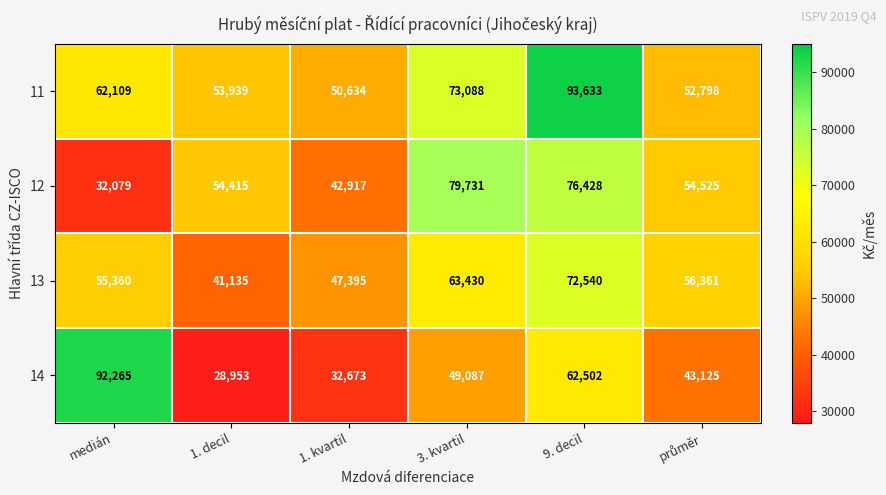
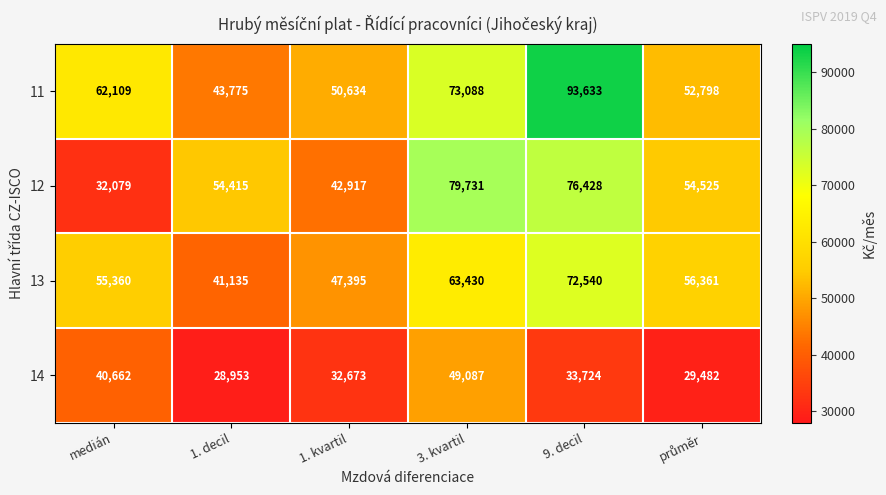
11, 1. decil: 53,939 -> 43,775
14, medián: 92,265 -> 40,662
14, 9. decil: 62,502 -> 33,724
14, průměr: 43,125 -> 29,482
